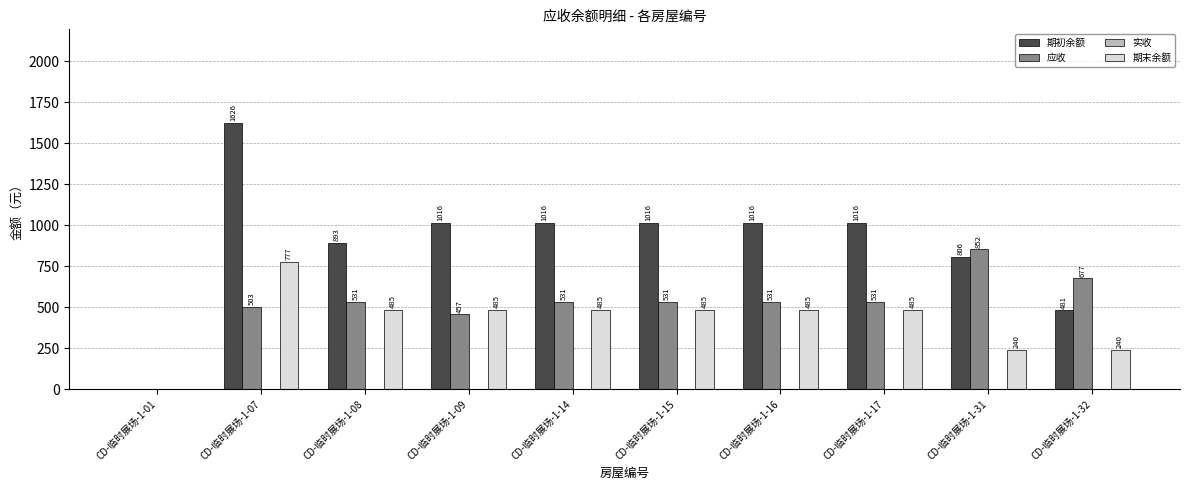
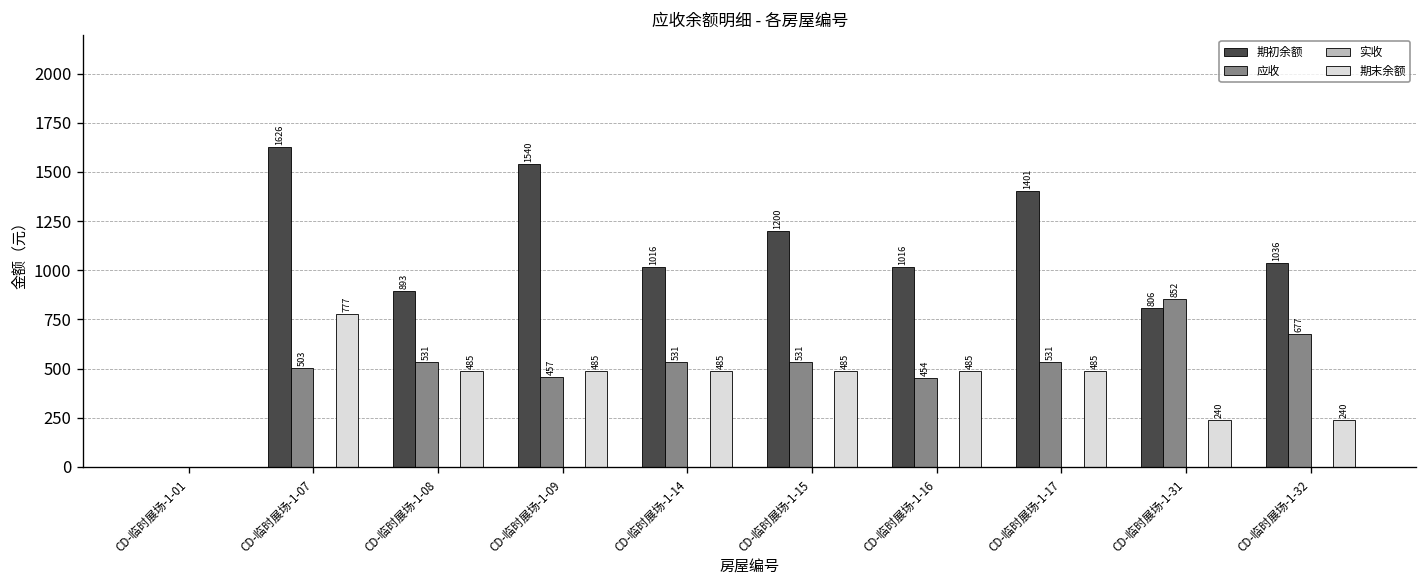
期初余额, CD-临时展场-1-09: 1016 -> 1540
期初余额, CD-临时展场-1-15: 1016 -> 1200
应收, CD-临时展场-1-16: 531 -> 454
期初余额, CD-临时展场-1-17: 1016 -> 1401
期初余额, CD-临时展场-1-32: 481 -> 1036
